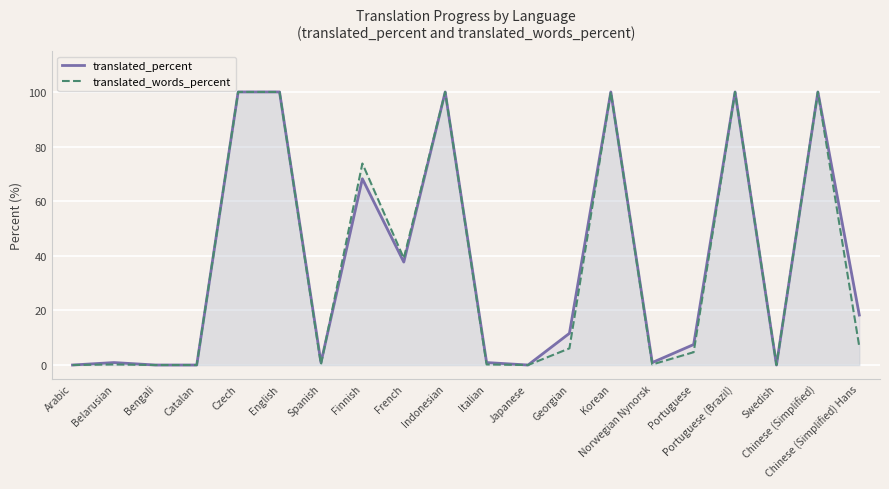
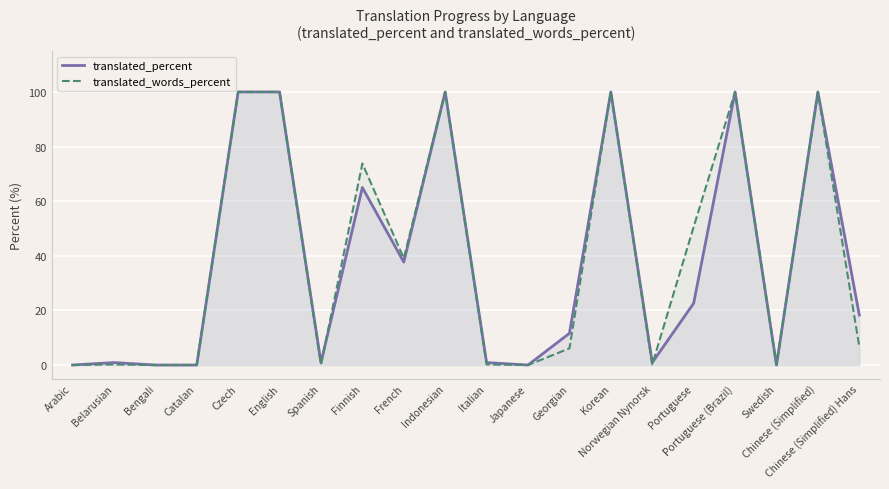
translated_percent, Finnish: 68 -> 65
translated_percent, Portuguese: 8 -> 23
translated_words_percent, Portuguese: 5 -> 51
